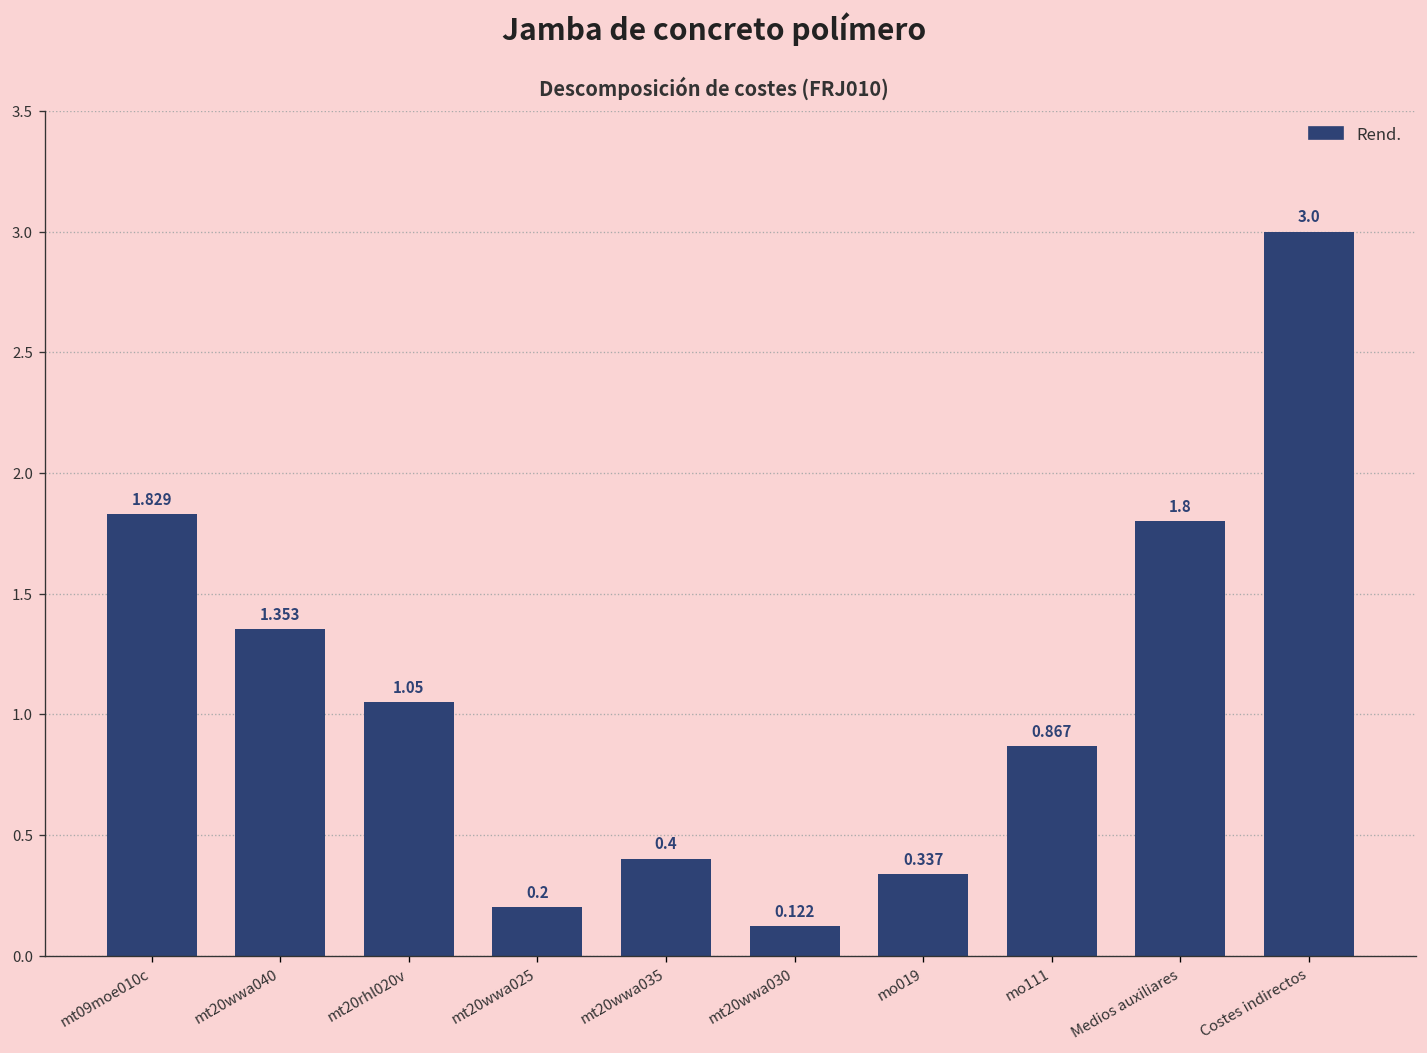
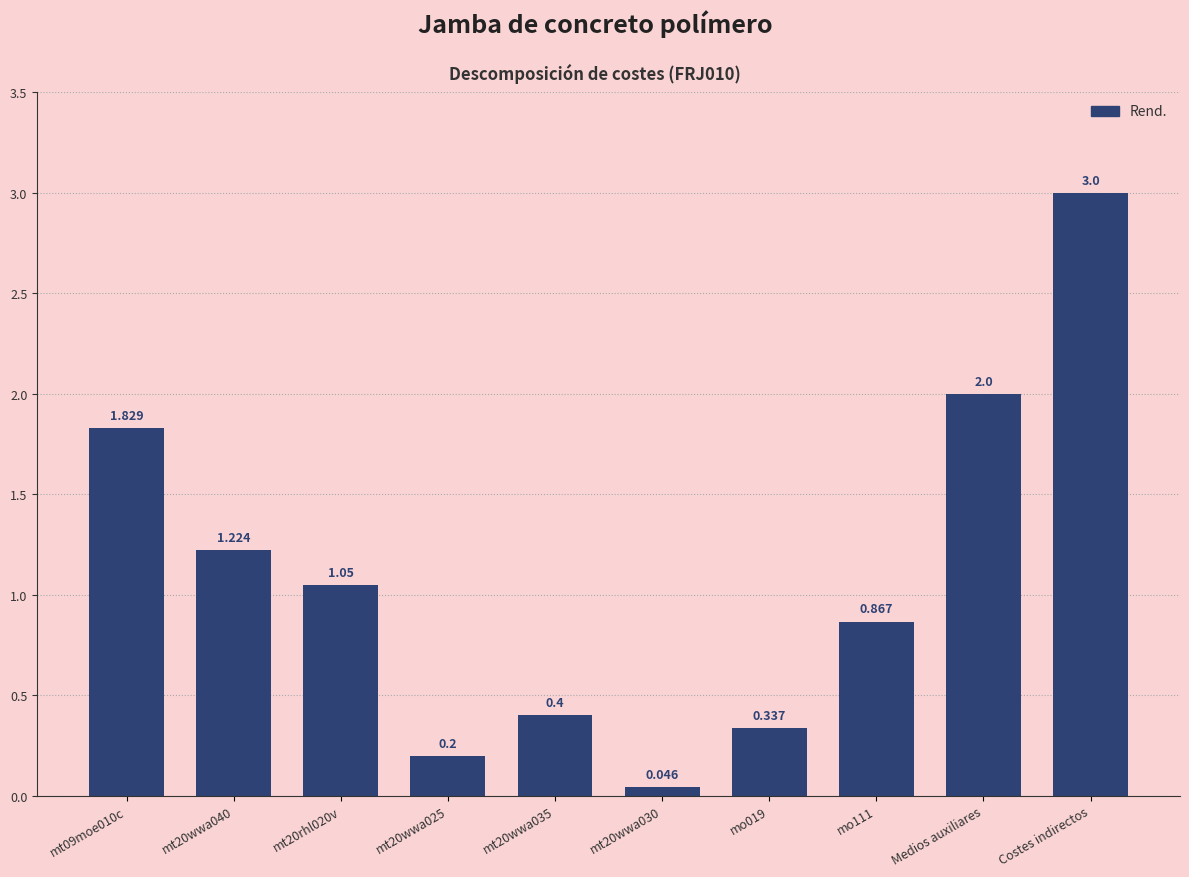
mt20wwa040: 1.353 -> 1.224
mt20wwa030: 0.122 -> 0.046
Medios auxiliares: 1.8 -> 2.0
